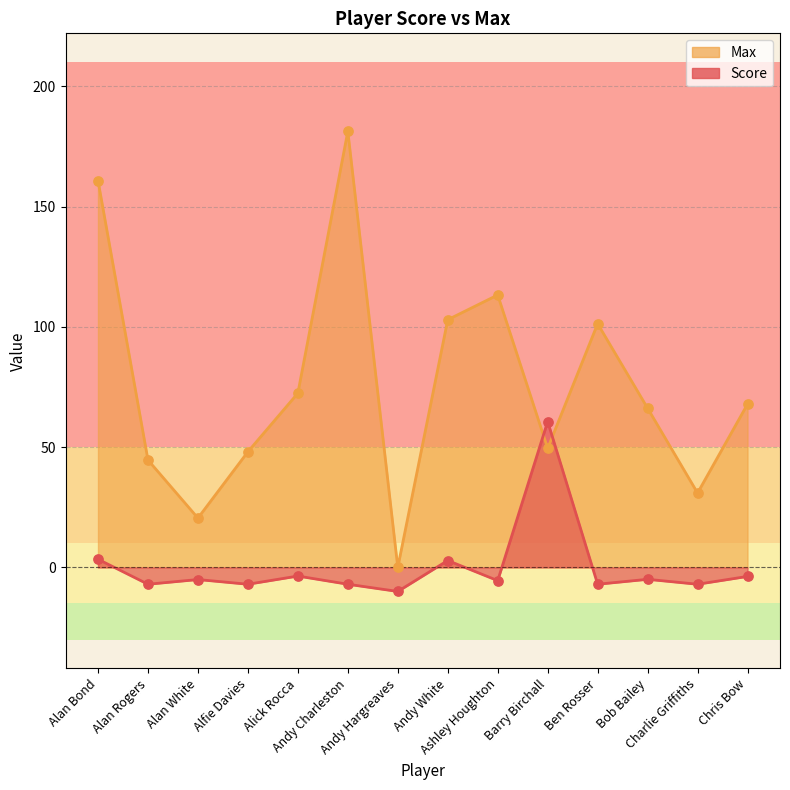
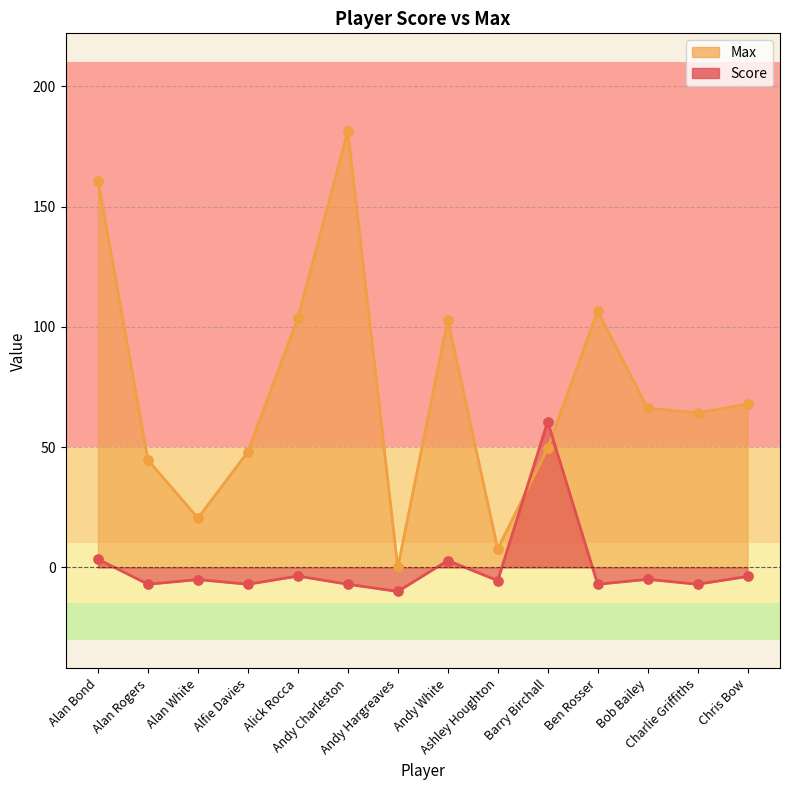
Max, Alick Rocca: 72 -> 104
Max, Ashley Houghton: 113 -> 8
Max, Ben Rosser: 101 -> 107
Max, Charlie Griffiths: 31 -> 64
